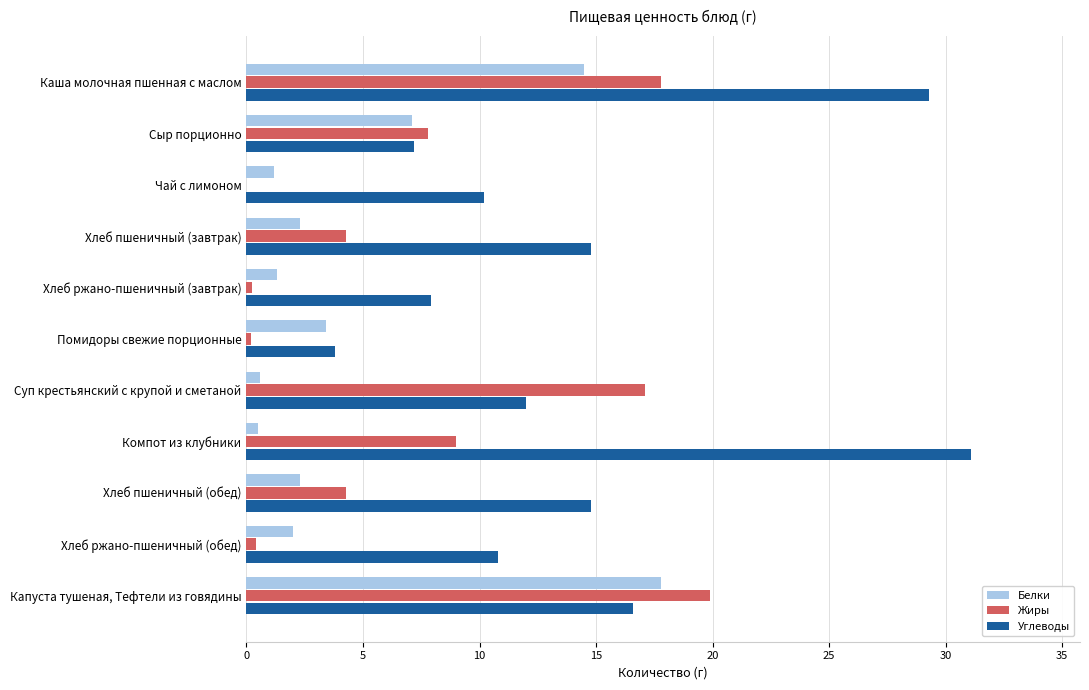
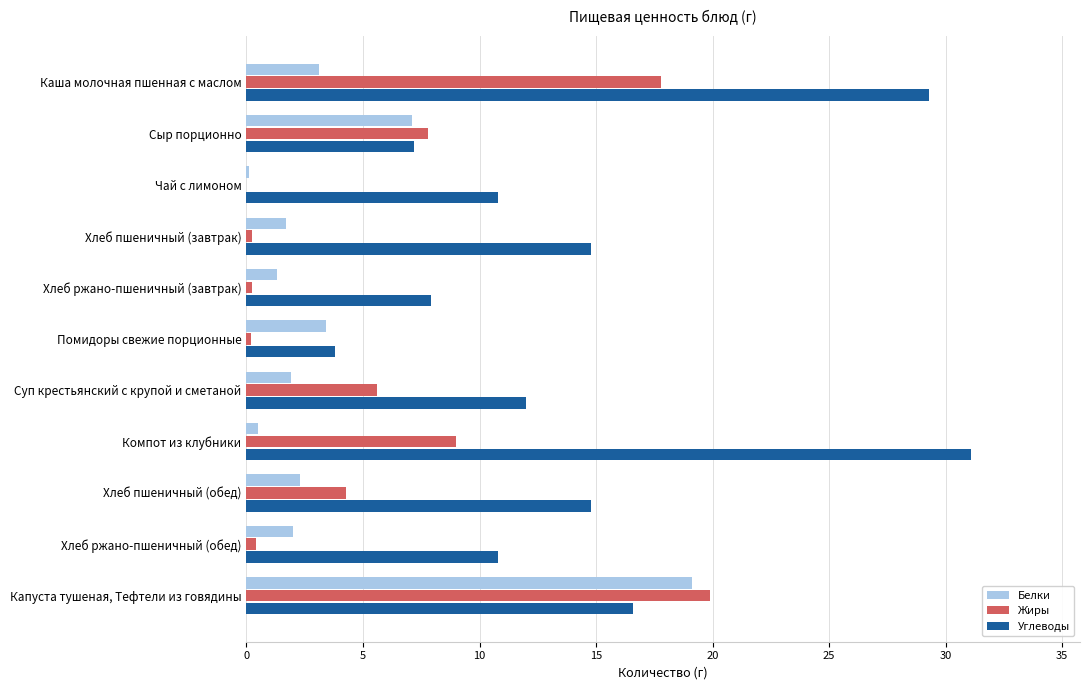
Белки, Каша молочная пшенная с маслом: 14.5 -> 3.1
Белки, Чай с лимоном: 1.2 -> 0.1
Углеводы, Чай с лимоном: 10.2 -> 10.8
Белки, Хлеб пшеничный (завтрак): 2.3 -> 1.7
Жиры, Хлеб пшеничный (завтрак): 4.3 -> 0.2
Белки, Суп крестьянский с крупой и сметаной: 0.6 -> 1.9
Жиры, Суп крестьянский с крупой и сметаной: 17.1 -> 5.6
Белки, Капуста тушеная, Тефтели из говядины: 17.8 -> 19.1
